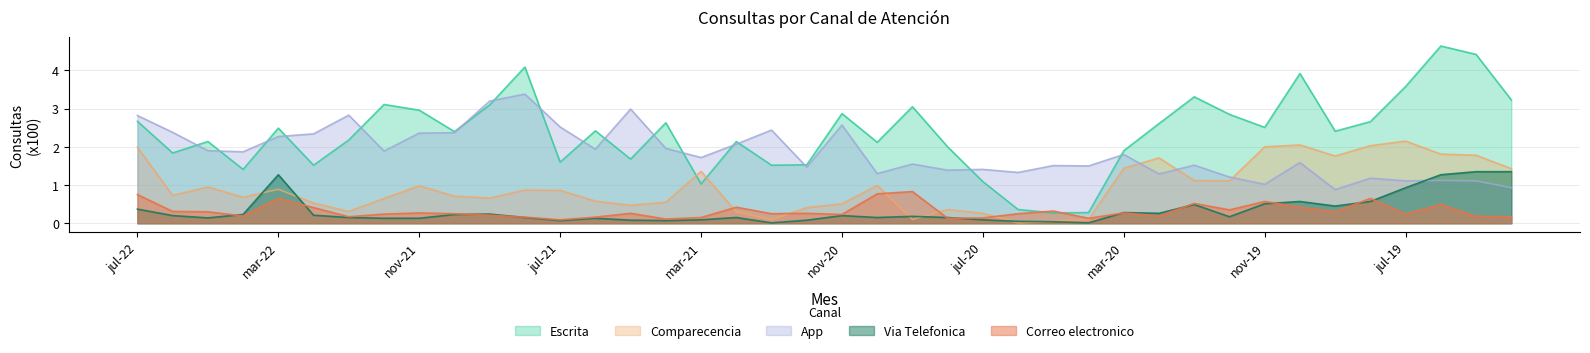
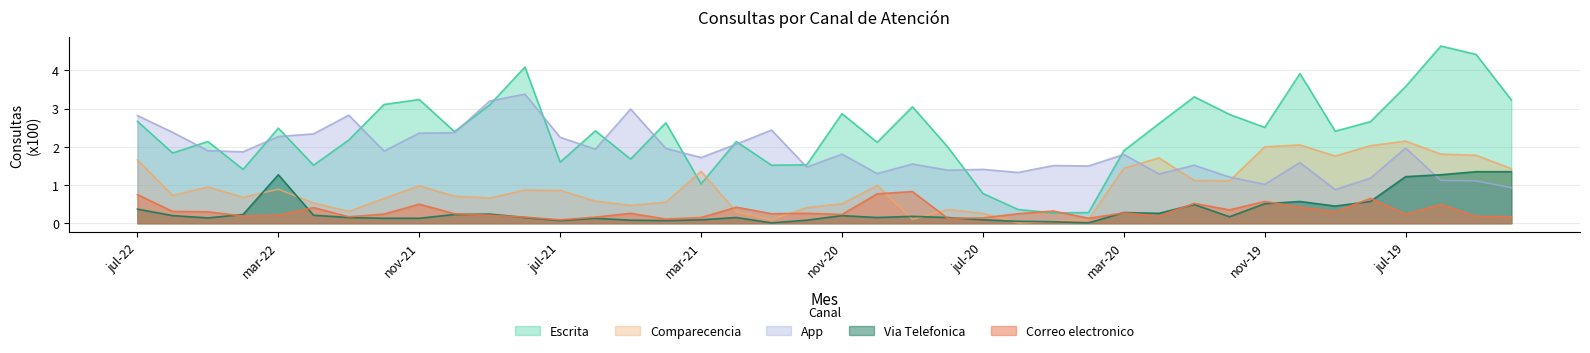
Comparecencia, jul-22: 2.0 -> 1.7
Correo electronico, mar-22: 0.7 -> 0.2
Escrita, nov-21: 3.0 -> 3.2
Correo electronico, nov-21: 0.3 -> 0.5
App, jul-21: 2.5 -> 2.3
App, nov-20: 2.6 -> 1.8
Escrita, jul-20: 1.1 -> 0.8
App, jul-19: 1.1 -> 2.0
Via Telefonica, jul-19: 0.9 -> 1.2
